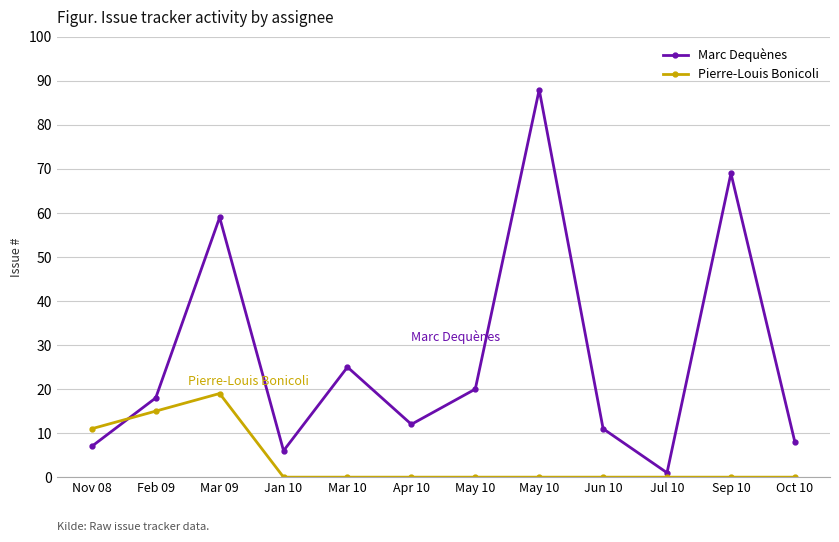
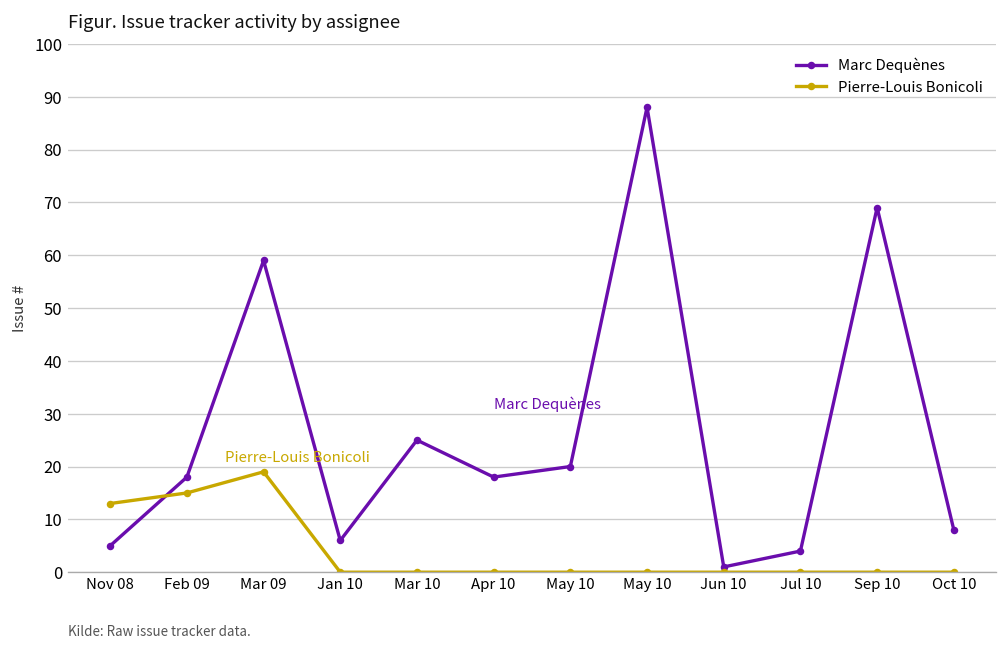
Marc Dequènes, Nov 08: 7 -> 5
Pierre-Louis Bonicoli, Nov 08: 11 -> 13
Marc Dequènes, Apr 10: 12 -> 18
Marc Dequènes, Jun 10: 11 -> 1
Marc Dequènes, Jul 10: 1 -> 4
